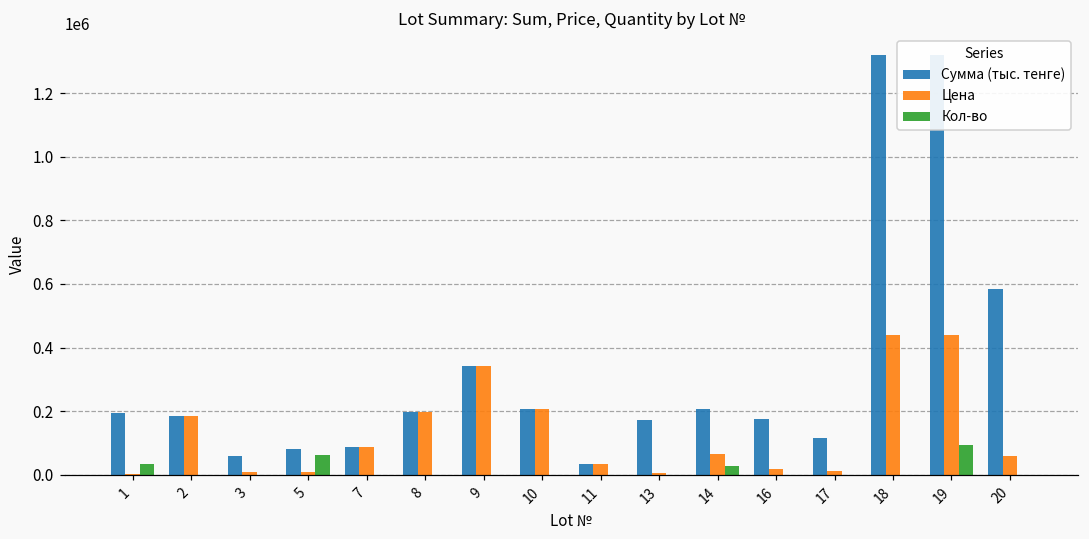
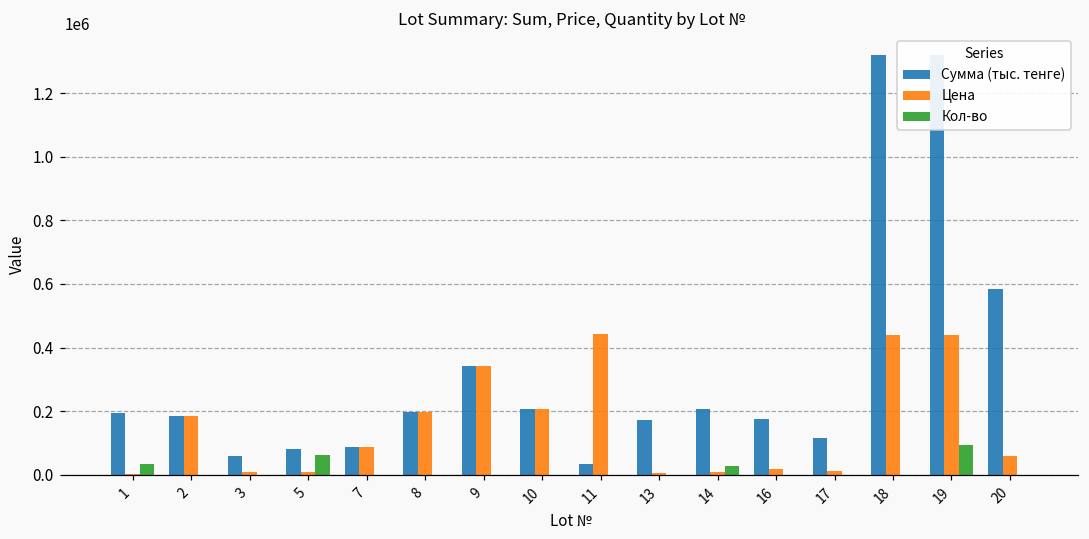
Цена, 11: 30000 -> 440000
Цена, 14: 70000 -> 10000
